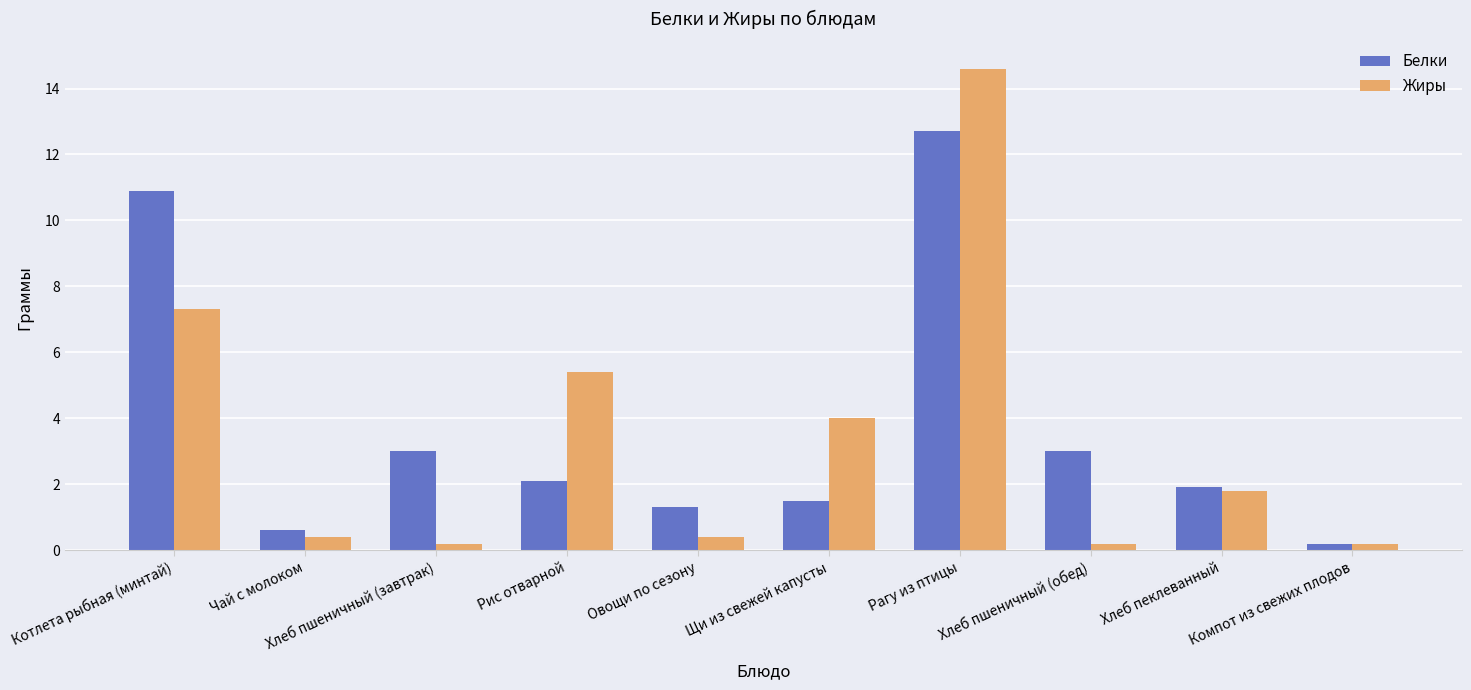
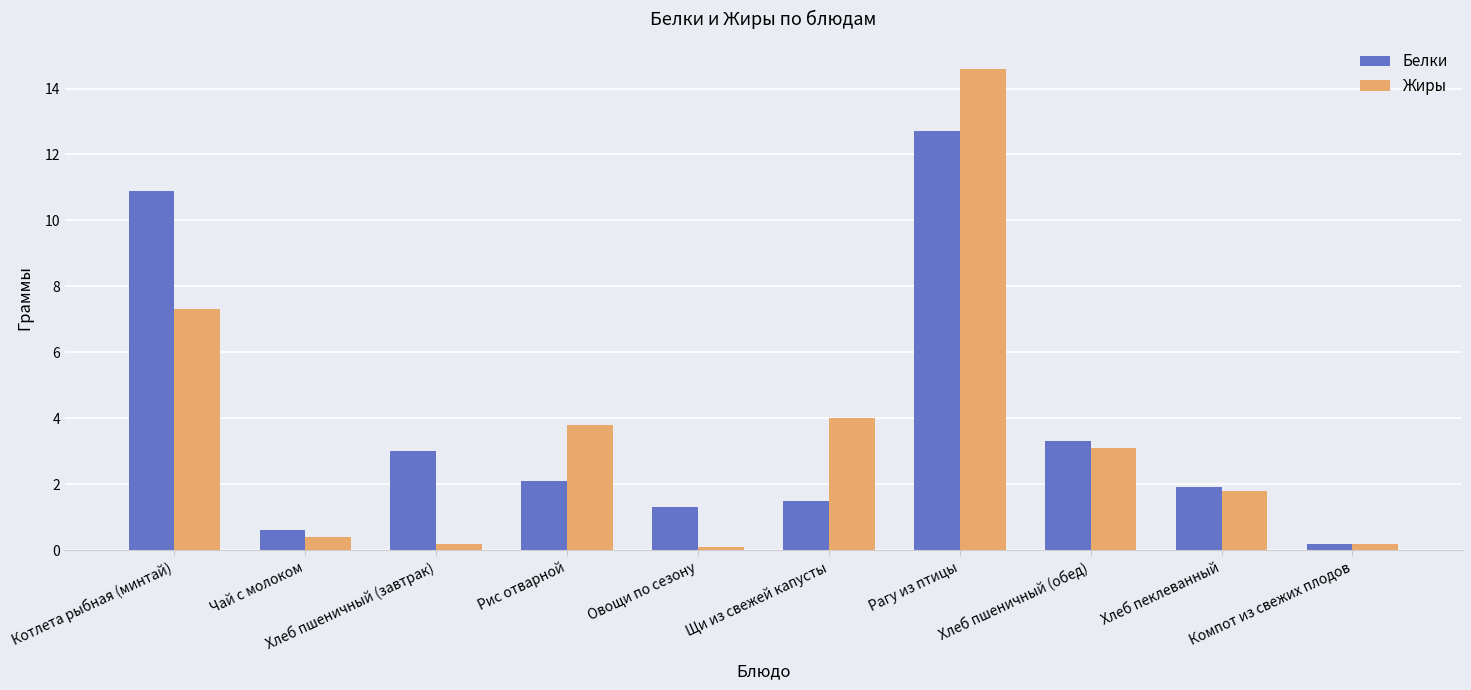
Жиры, Рис отварной: 5.4 -> 3.8
Жиры, Овощи по сезону: 0.4 -> 0.1
Белки, Хлеб пшеничный (обед): 3.0 -> 3.3
Жиры, Хлеб пшеничный (обед): 0.2 -> 3.1
